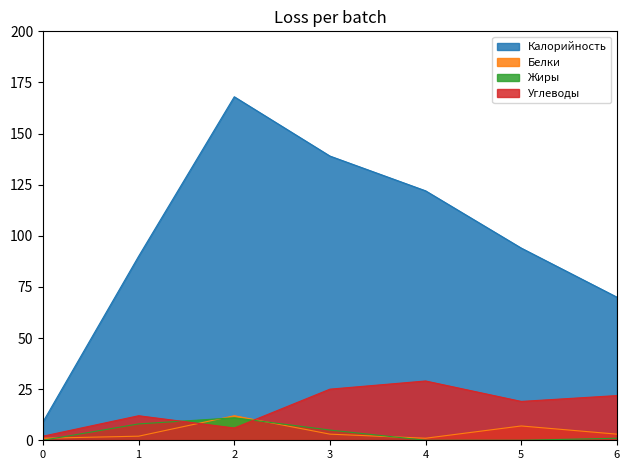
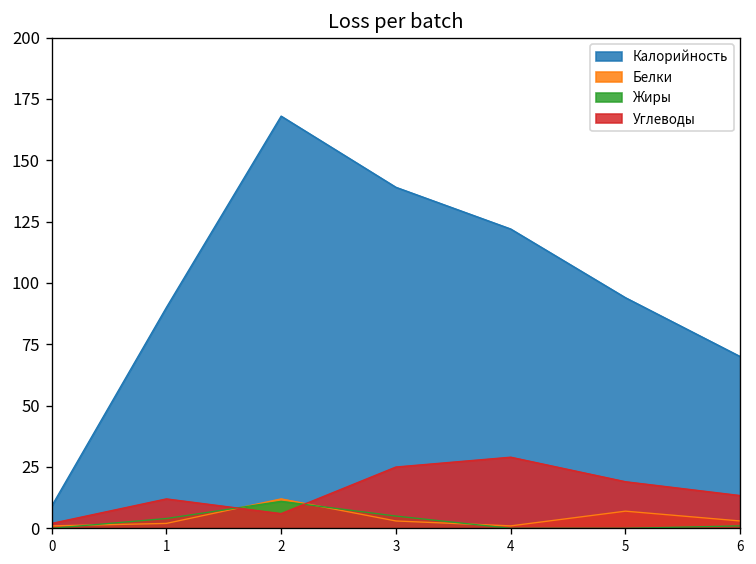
Жиры, 1: 8 -> 4
Углеводы, 6: 22 -> 13
